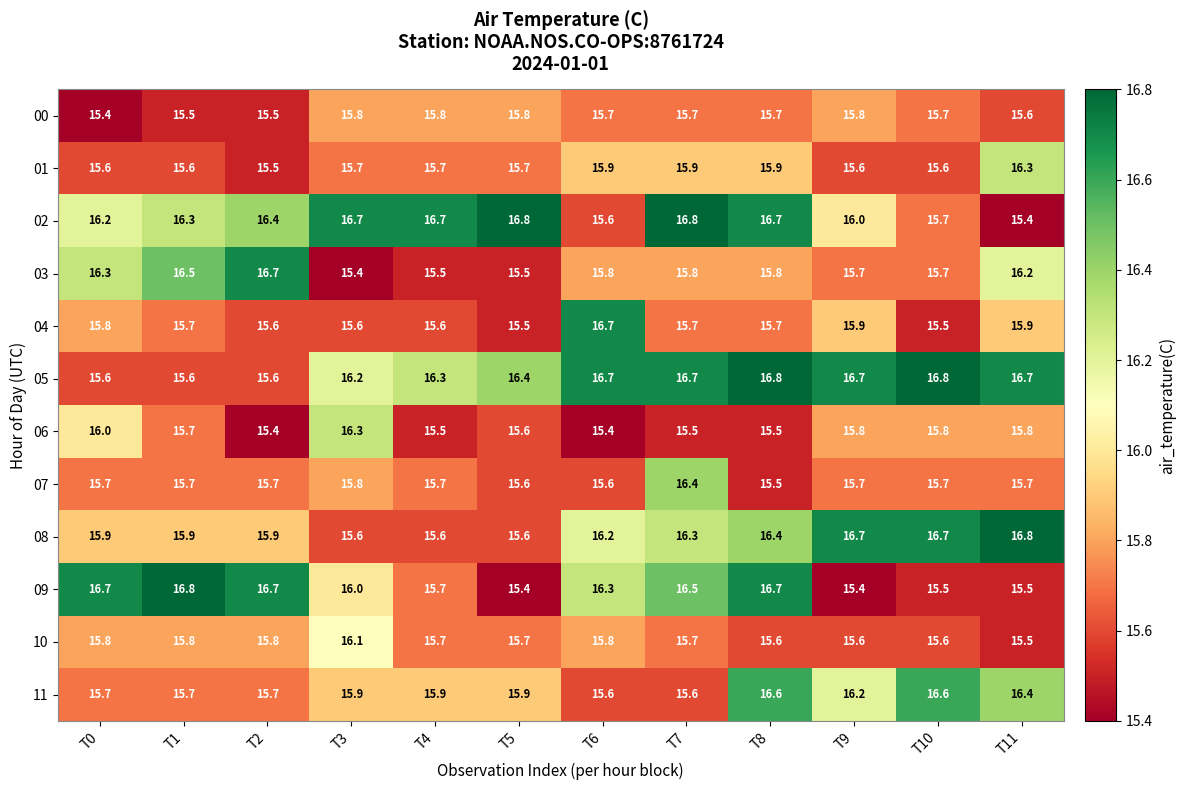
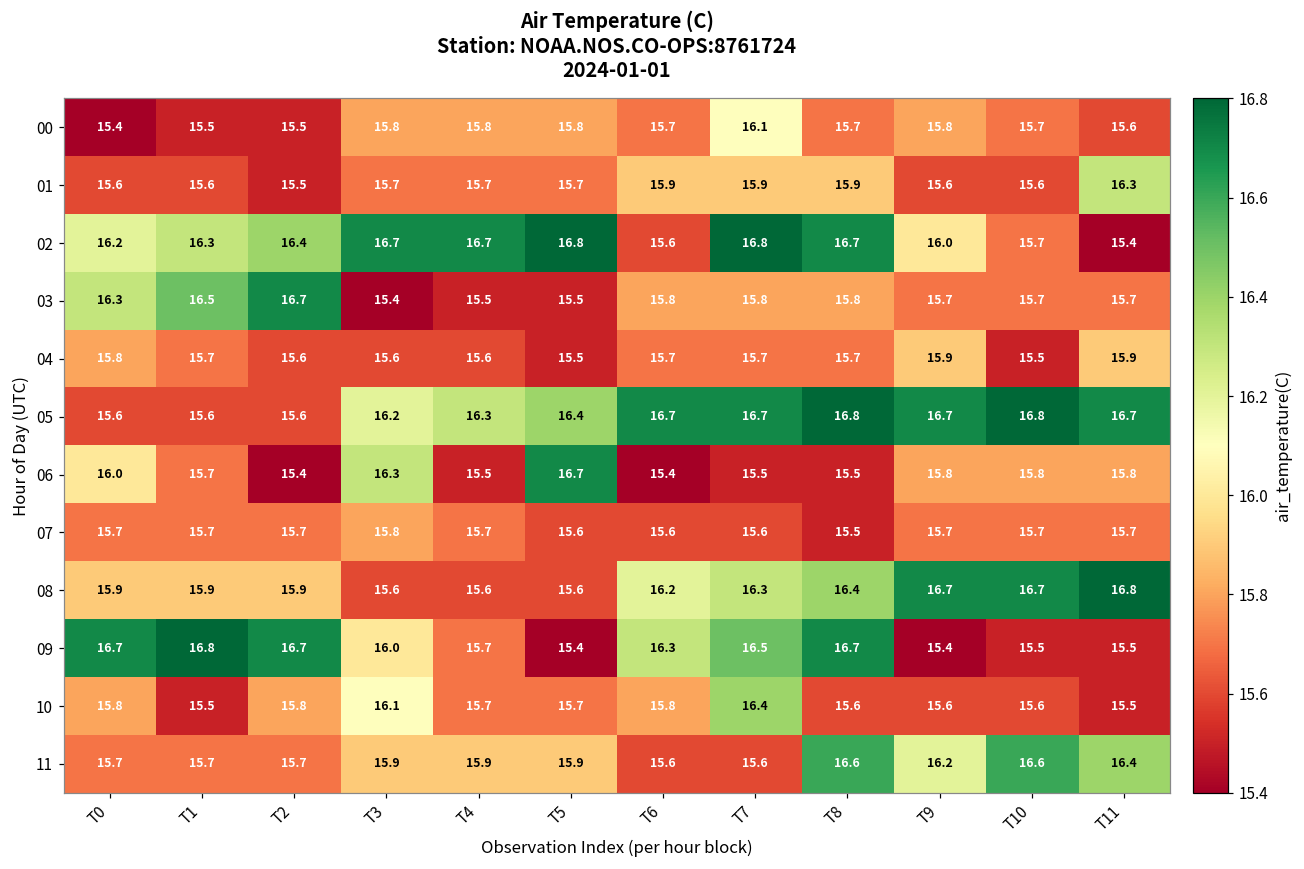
00, T7: 15.7 -> 16.1
03, T11: 16.2 -> 15.7
04, T6: 16.7 -> 15.7
06, T5: 15.6 -> 16.7
07, T7: 16.4 -> 15.6
10, T1: 15.8 -> 15.5
10, T7: 15.7 -> 16.4
